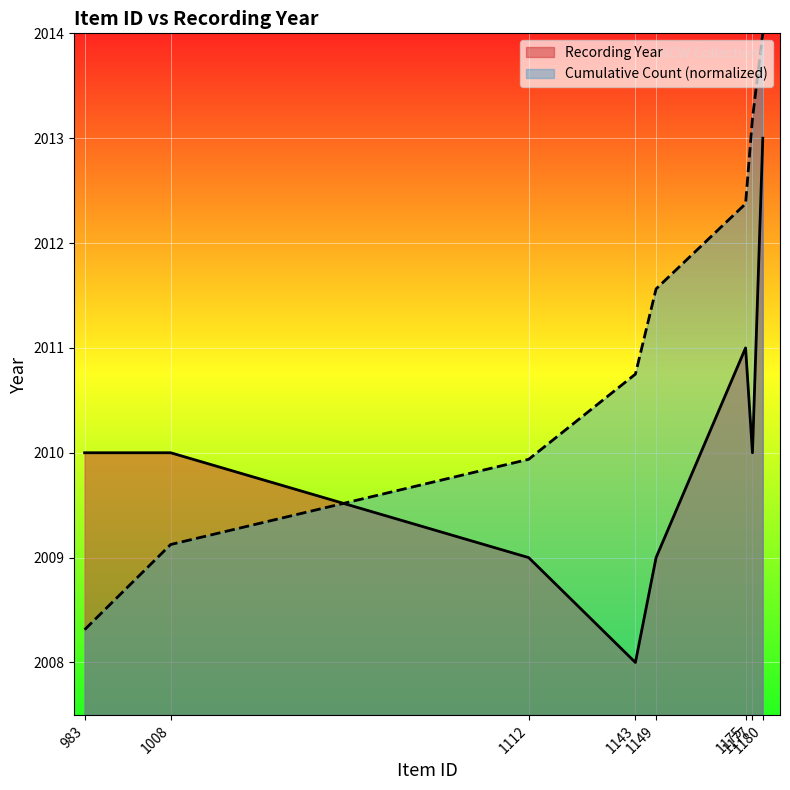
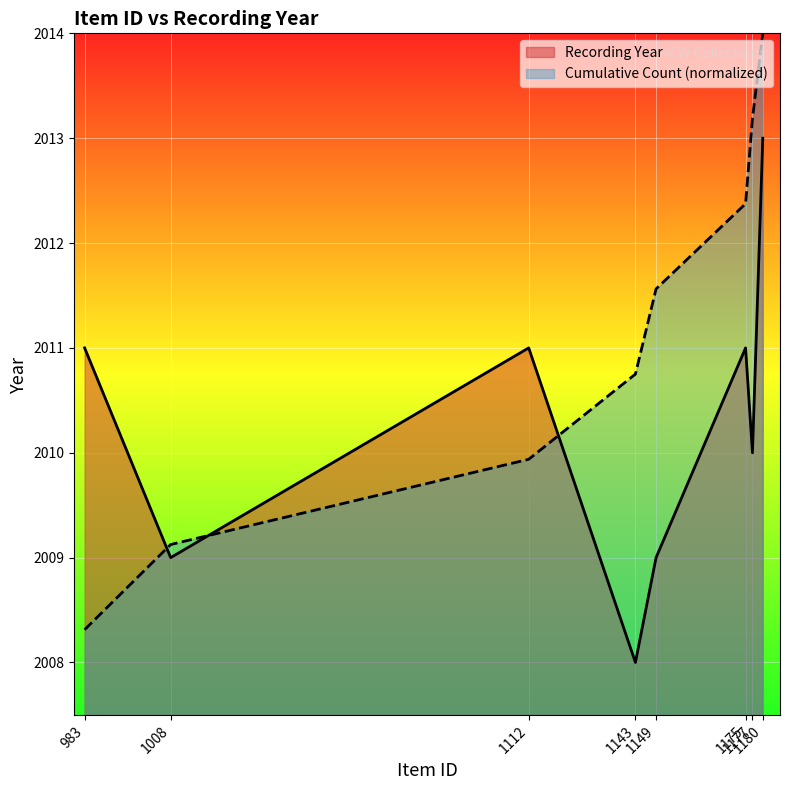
Recording Year, 983: 2010 -> 2011
Recording Year, 1008: 2010 -> 2009
Recording Year, 1112: 2009 -> 2011
